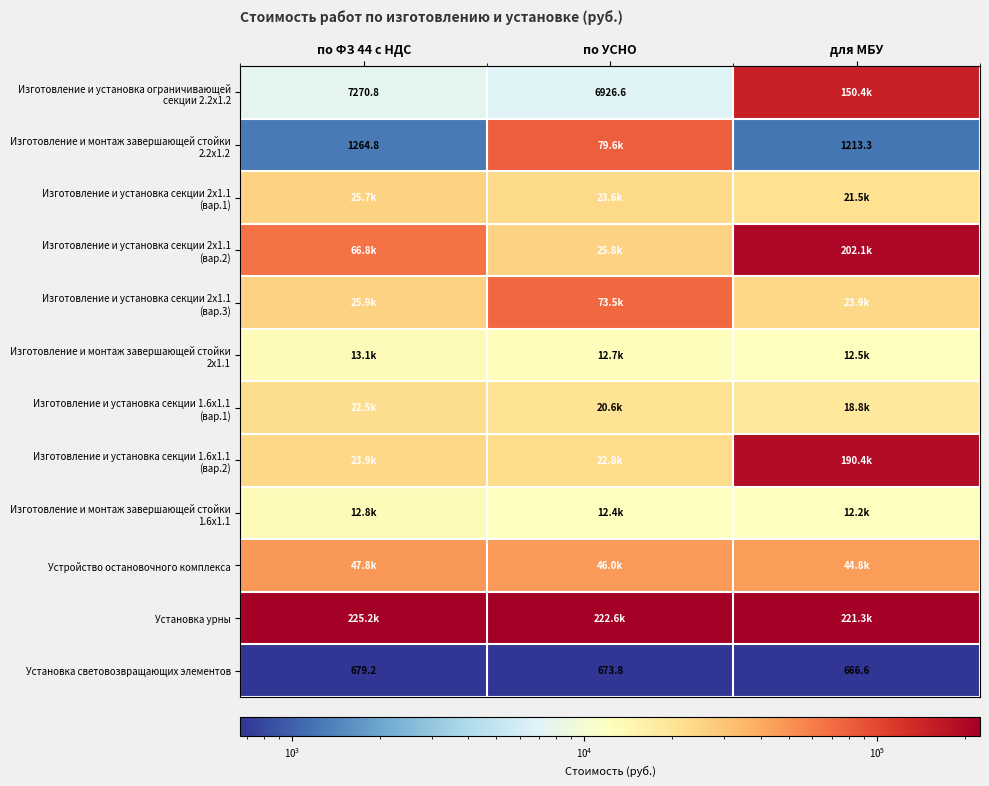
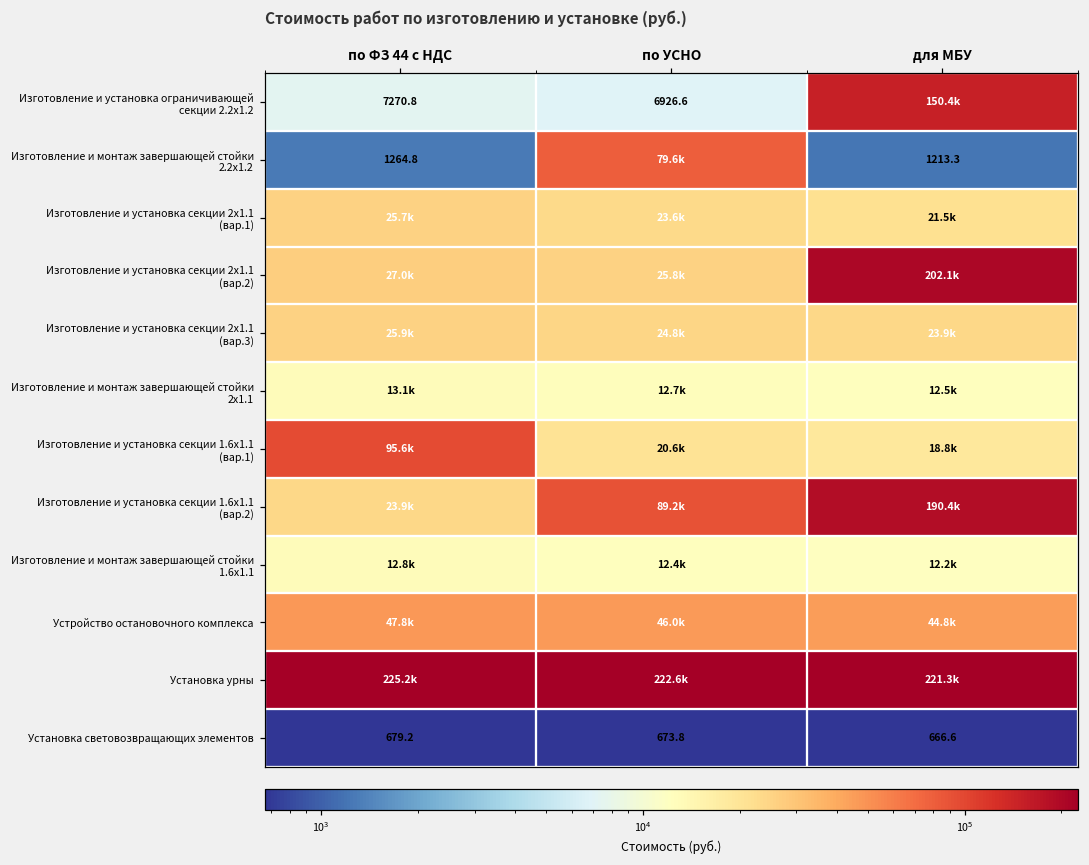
Изготовление и установка секции 2x1.1 (вар.2), по ФЗ 44 с НДС: 66.8k -> 27.0k
Изготовление и установка секции 2x1.1 (вар.3), по УСНО: 73.5k -> 24.8k
Изготовление и установка секции 1.6x1.1 (вар.1), по ФЗ 44 с НДС: 22.5k -> 95.6k
Изготовление и установка секции 1.6x1.1 (вар.2), по УСНО: 22.8k -> 89.2k
